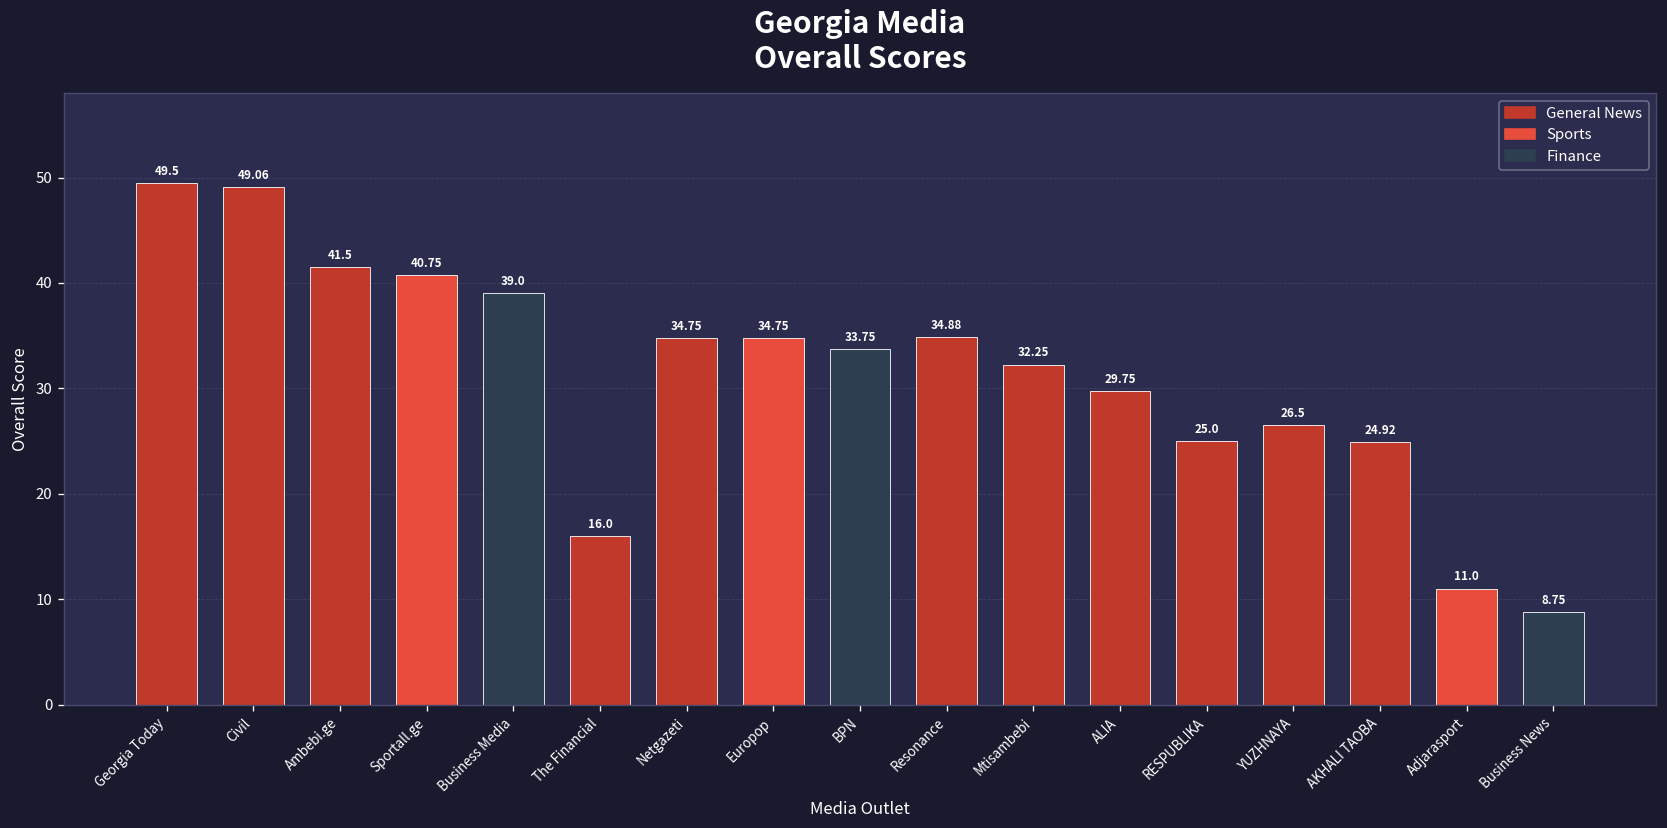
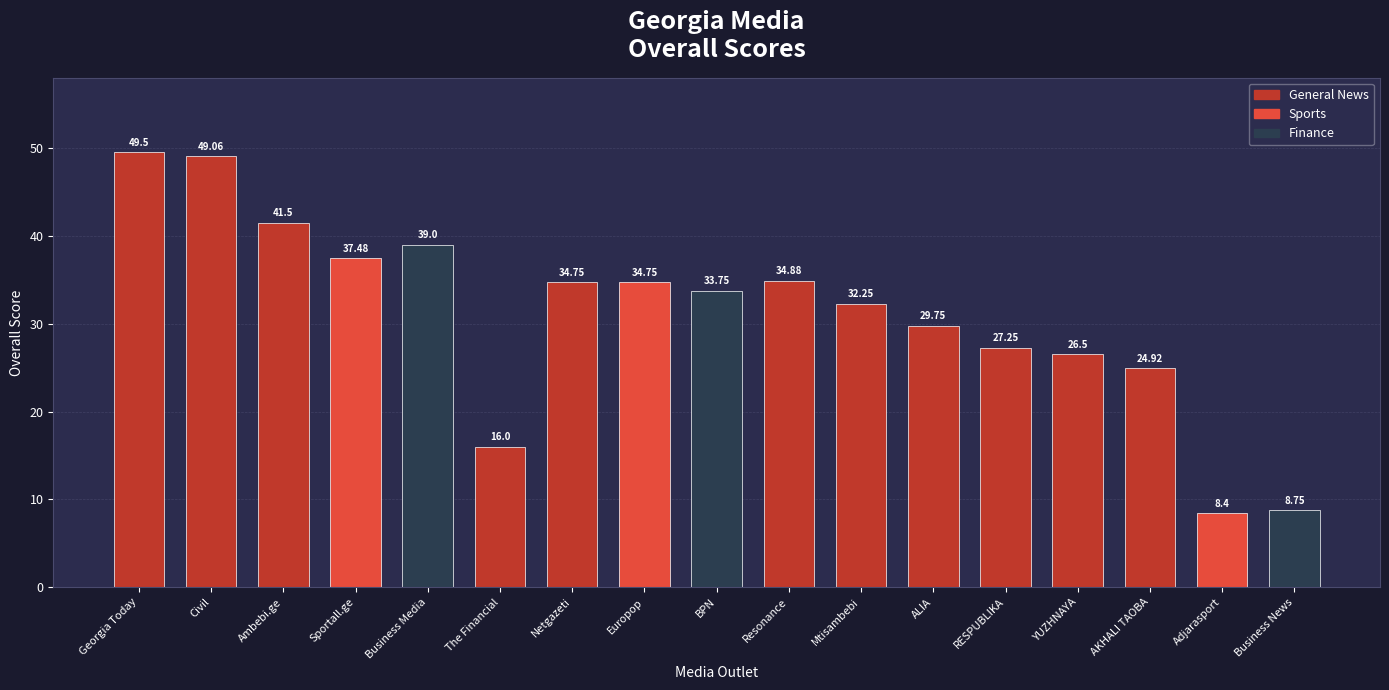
Sportall.ge: 40.75 -> 37.48
RESPUBLIKA: 25.0 -> 27.25
Adjarasport: 11.0 -> 8.4
